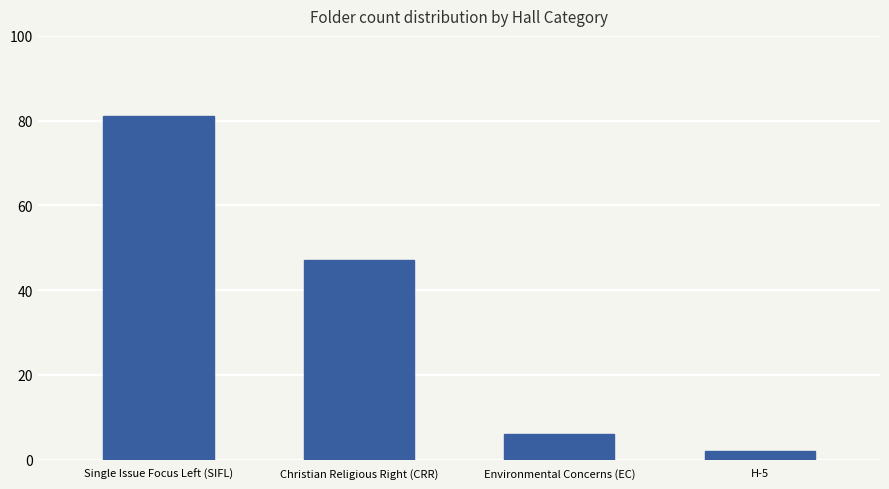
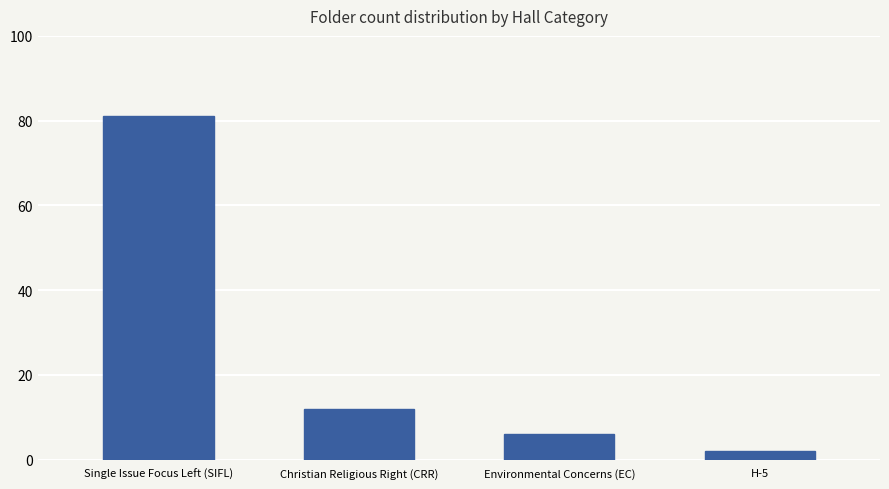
Christian Religious Right (CRR): 47 -> 12
